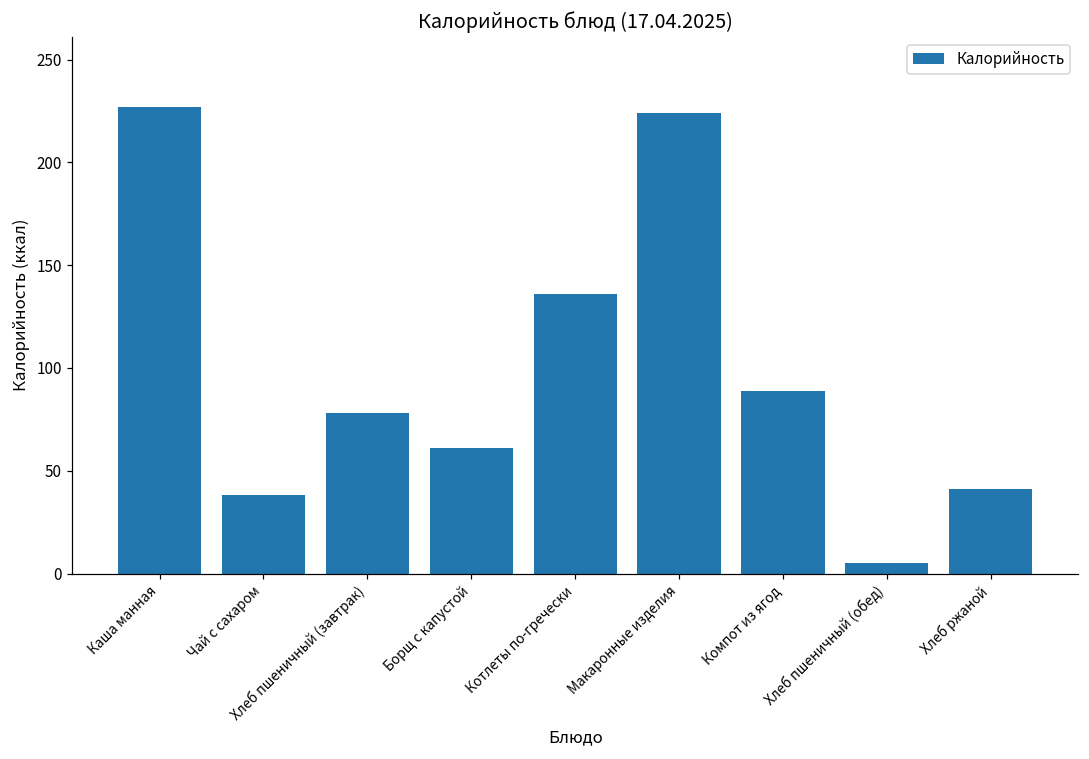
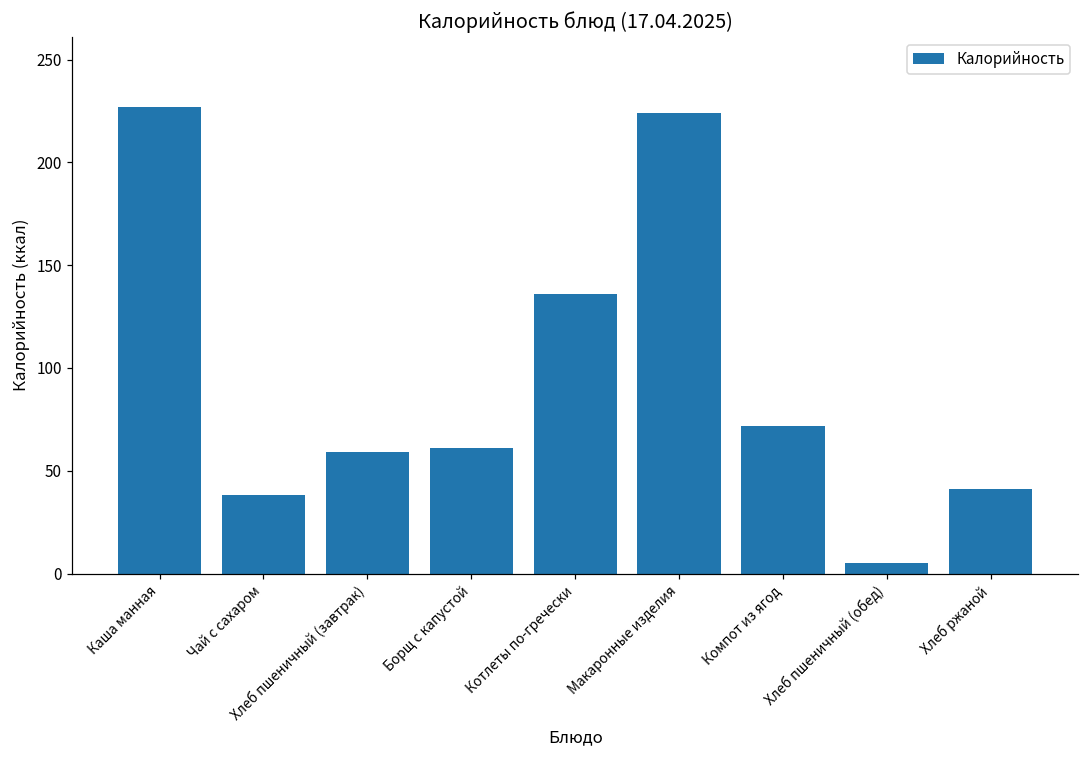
Хлеб пшеничный (завтрак): 78 -> 59
Компот из ягод: 89 -> 72
